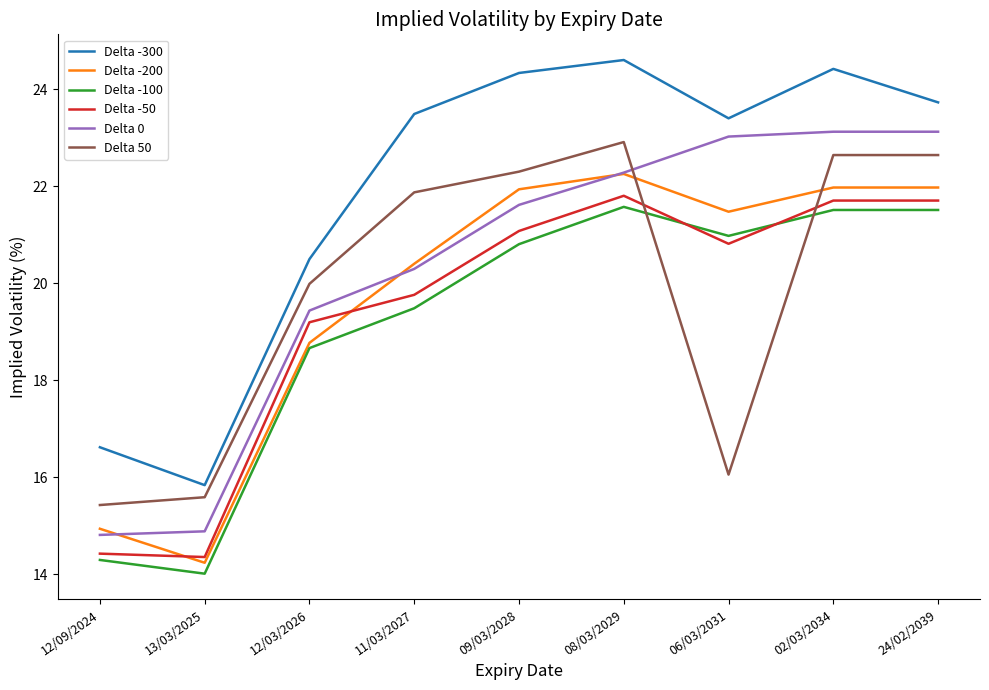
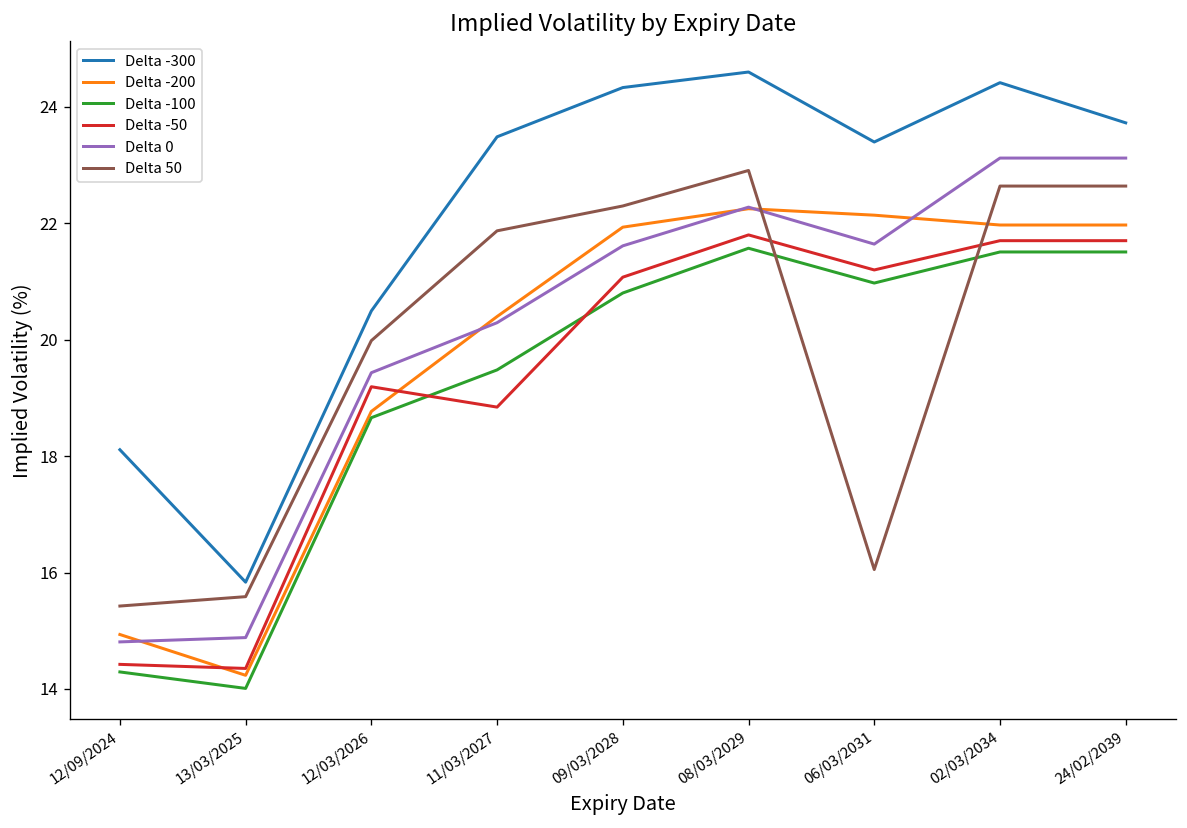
Delta -300, 12/09/2024: 16.6 -> 18.1
Delta -50, 11/03/2027: 19.8 -> 18.8
Delta -200, 06/03/2031: 21.5 -> 22.1
Delta -50, 06/03/2031: 20.8 -> 21.2
Delta 0, 06/03/2031: 23.0 -> 21.6
